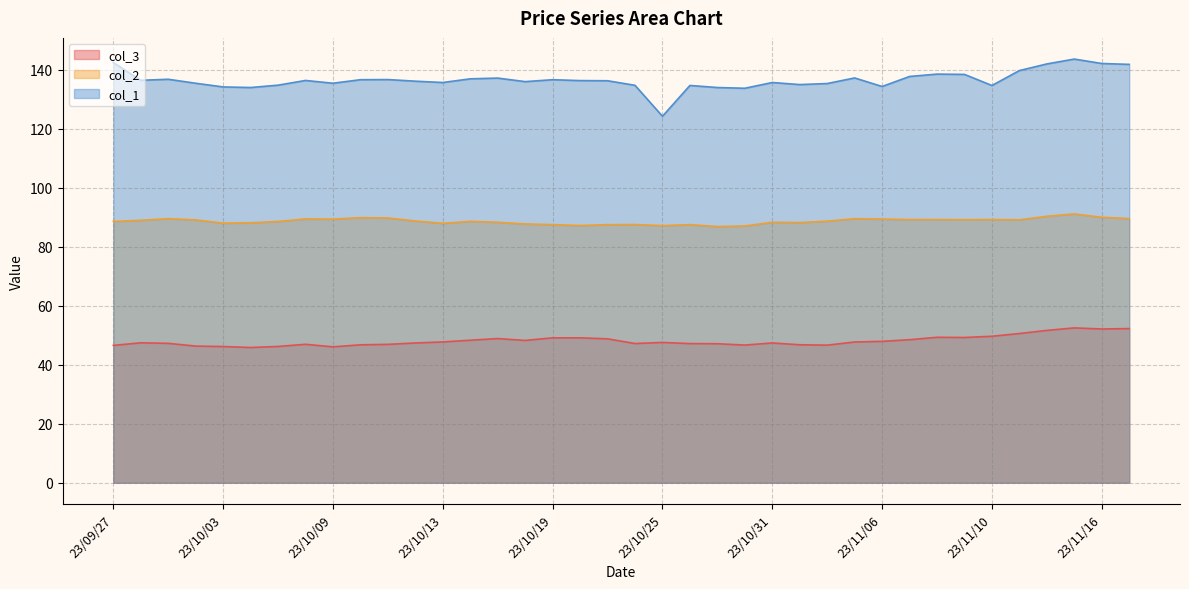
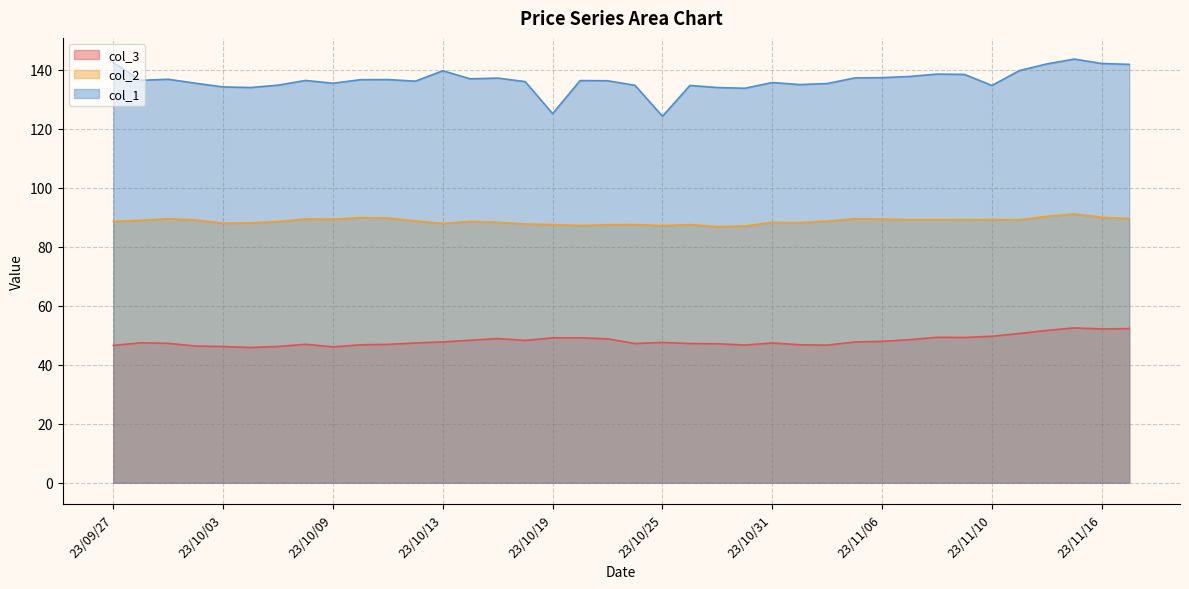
col_1, 23/10/13: 136 -> 140
col_1, 23/10/19: 137 -> 125
col_1, 23/11/06: 134 -> 137
